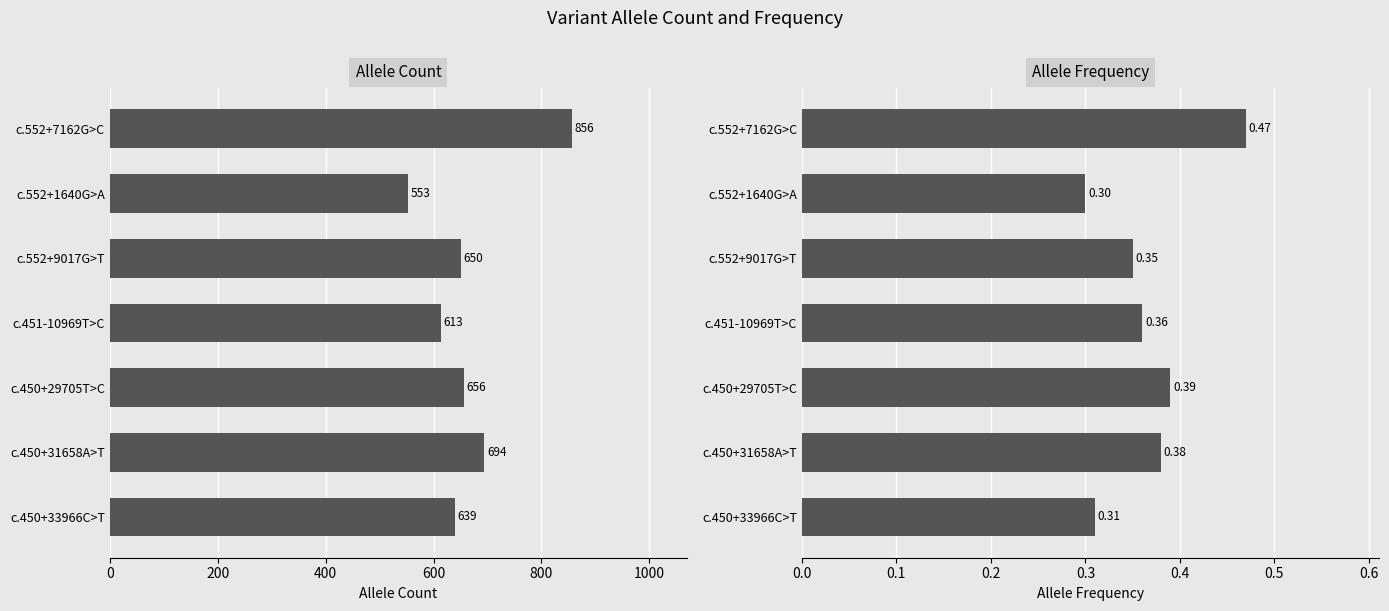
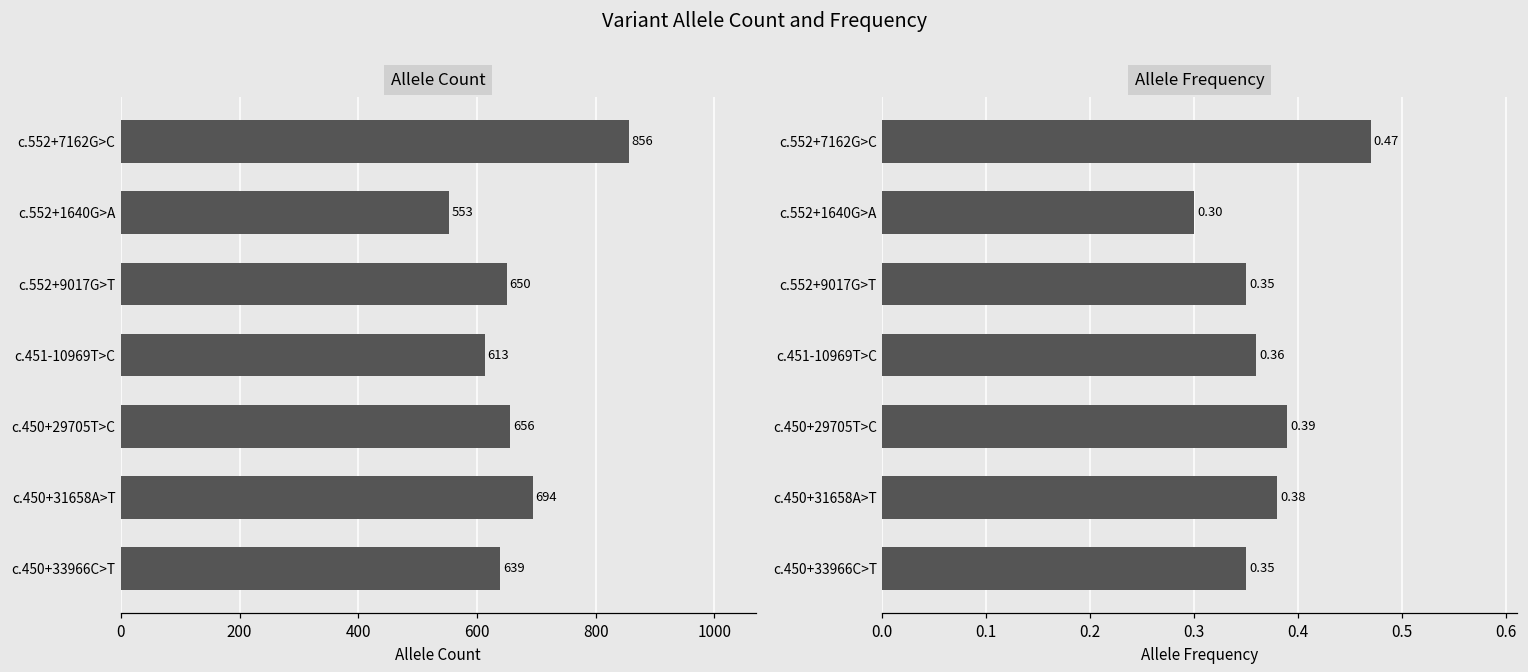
Allele Frequency, c.450+33966C>T: 0.31 -> 0.35
